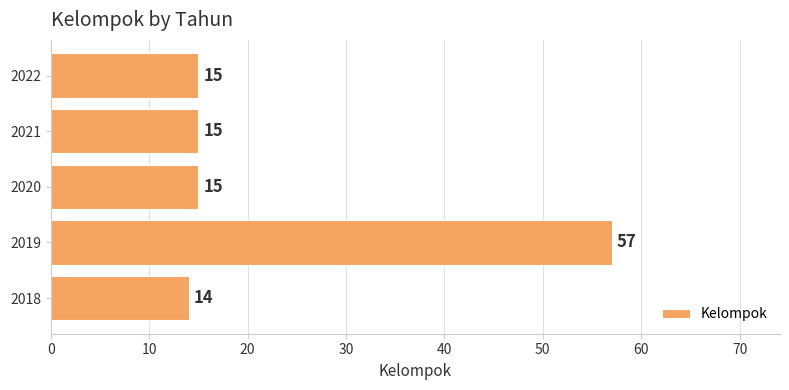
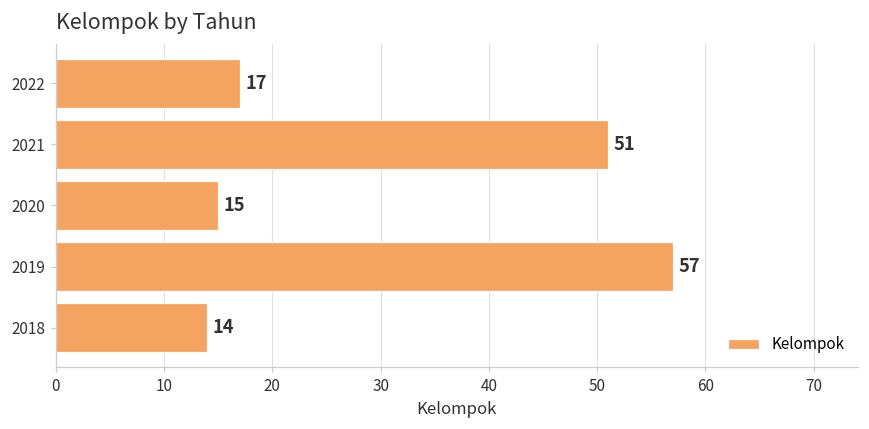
2022: 15 -> 17
2021: 15 -> 51
